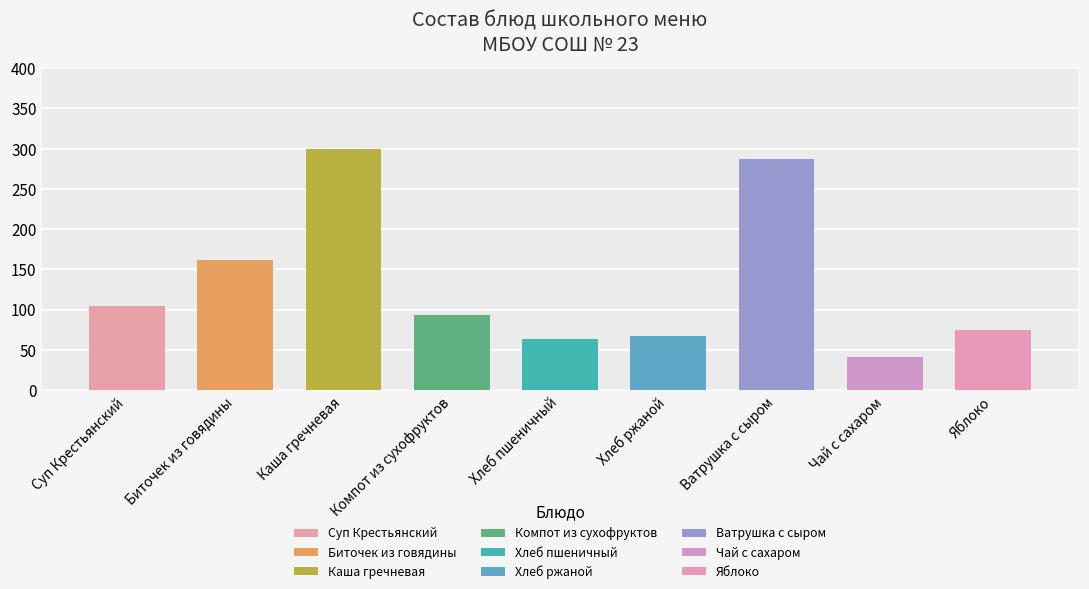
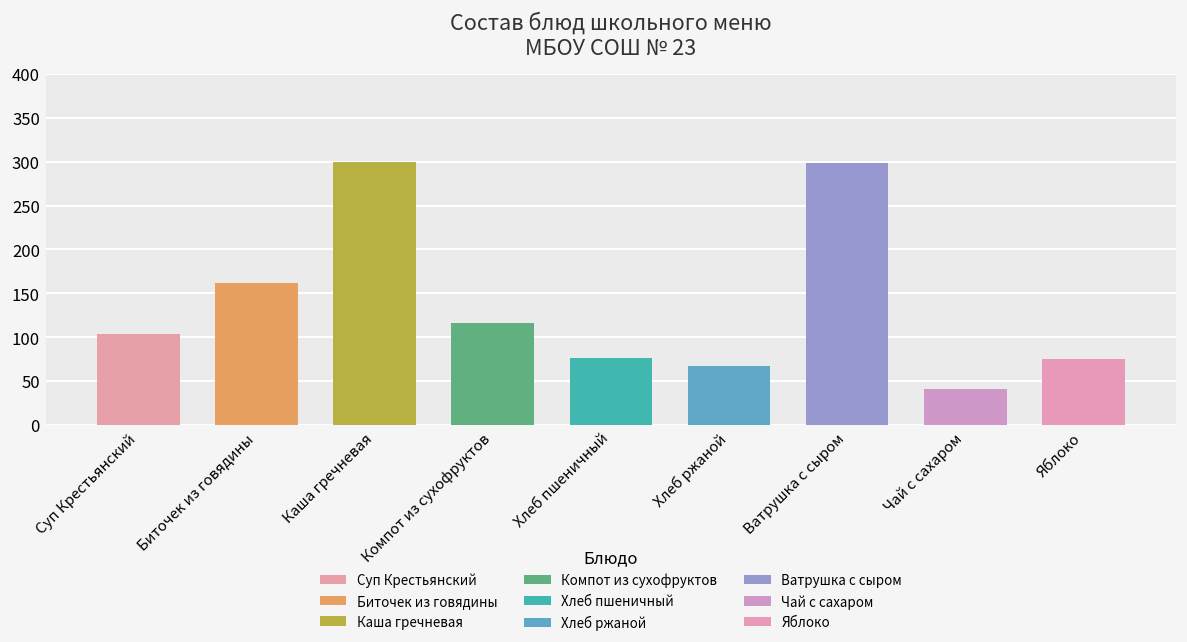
Компот из сухофруктов: 90 -> 120
Хлеб пшеничный: 60 -> 80
Ватрушка с сыром: 290 -> 300
